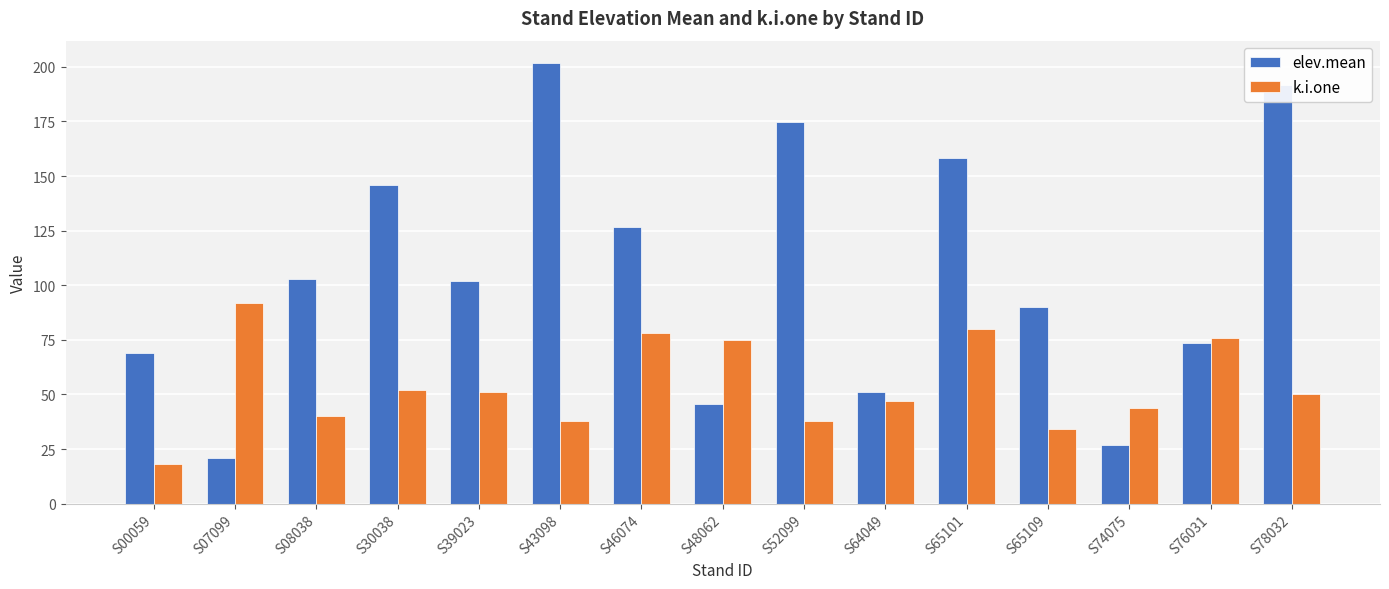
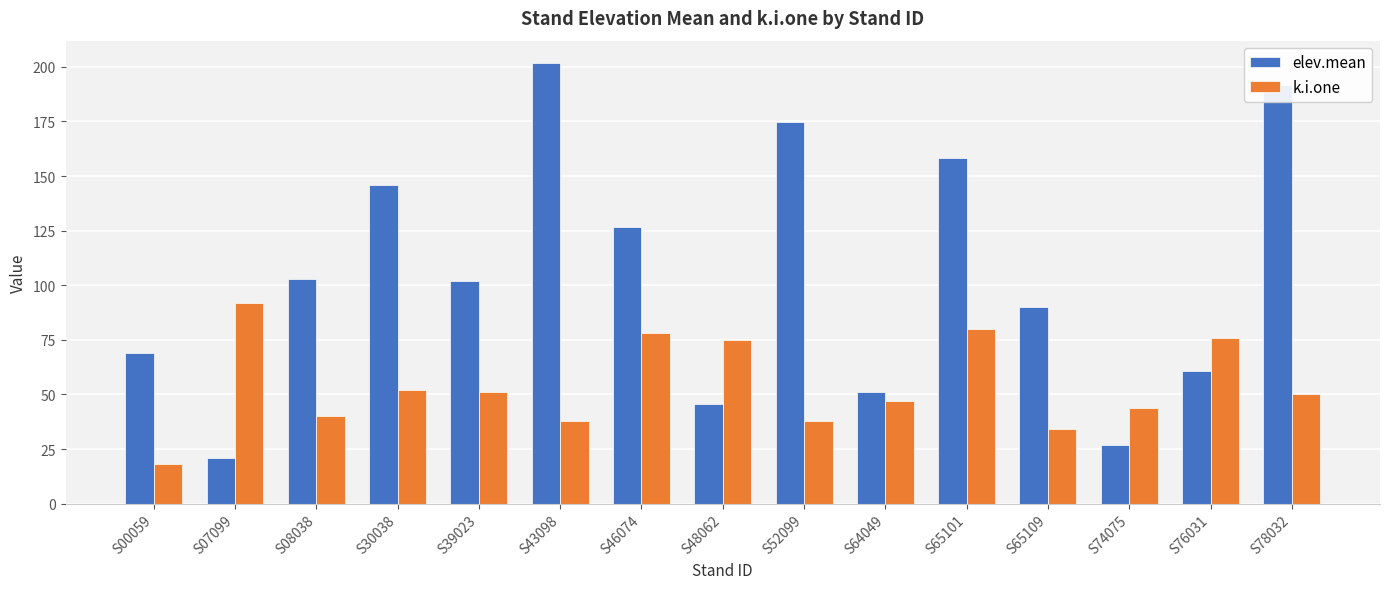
elev.mean, S76031: 73 -> 61
